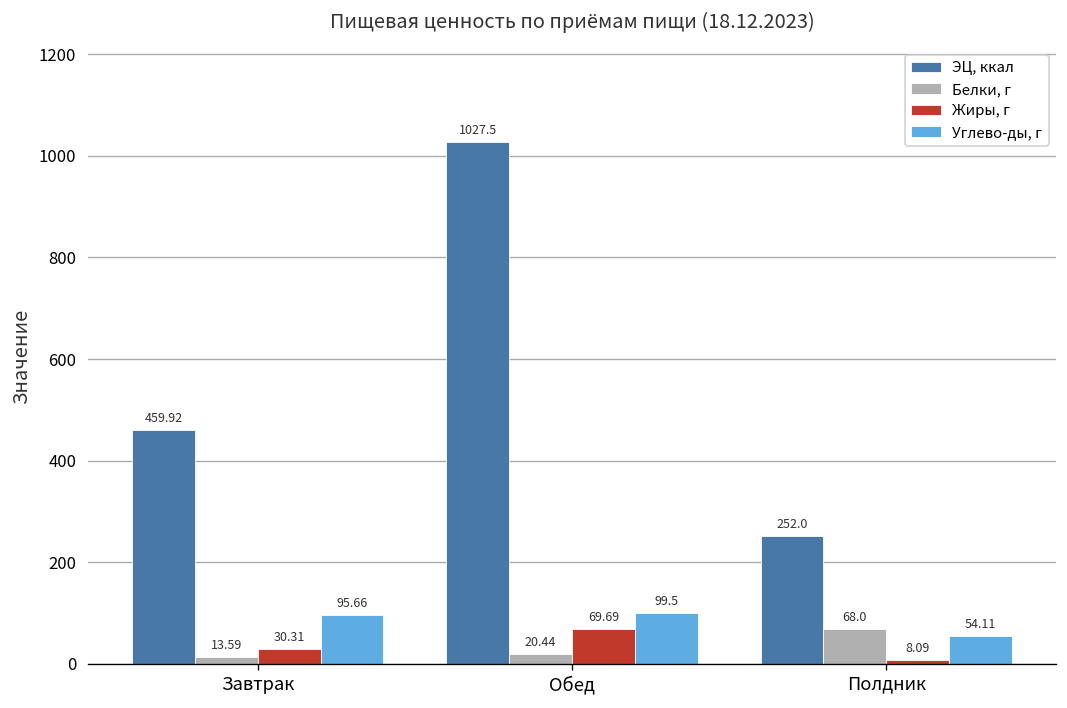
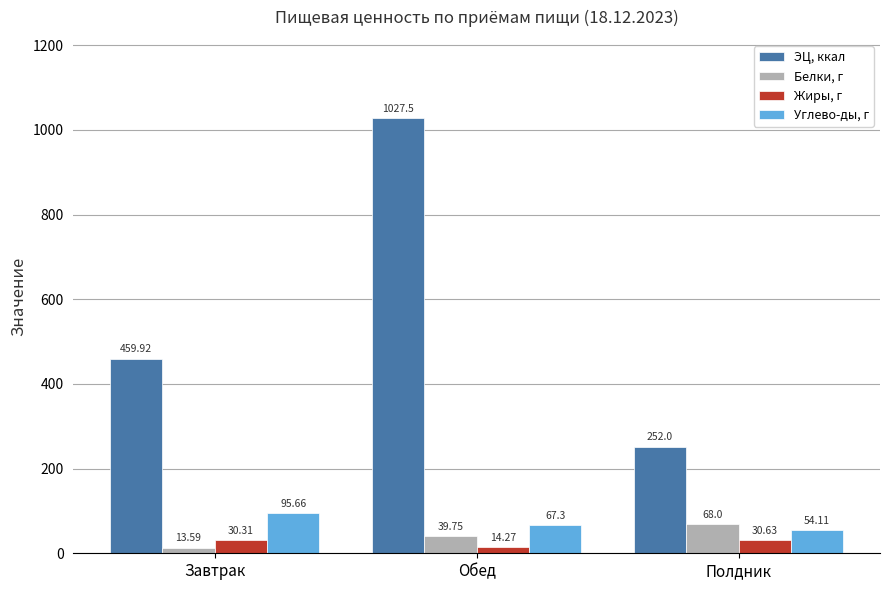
Белки, г, Обед: 20.44 -> 39.75
Жиры, г, Обед: 69.69 -> 14.27
Углево-ды, г, Обед: 99.5 -> 67.3
Жиры, г, Полдник: 8.09 -> 30.63
